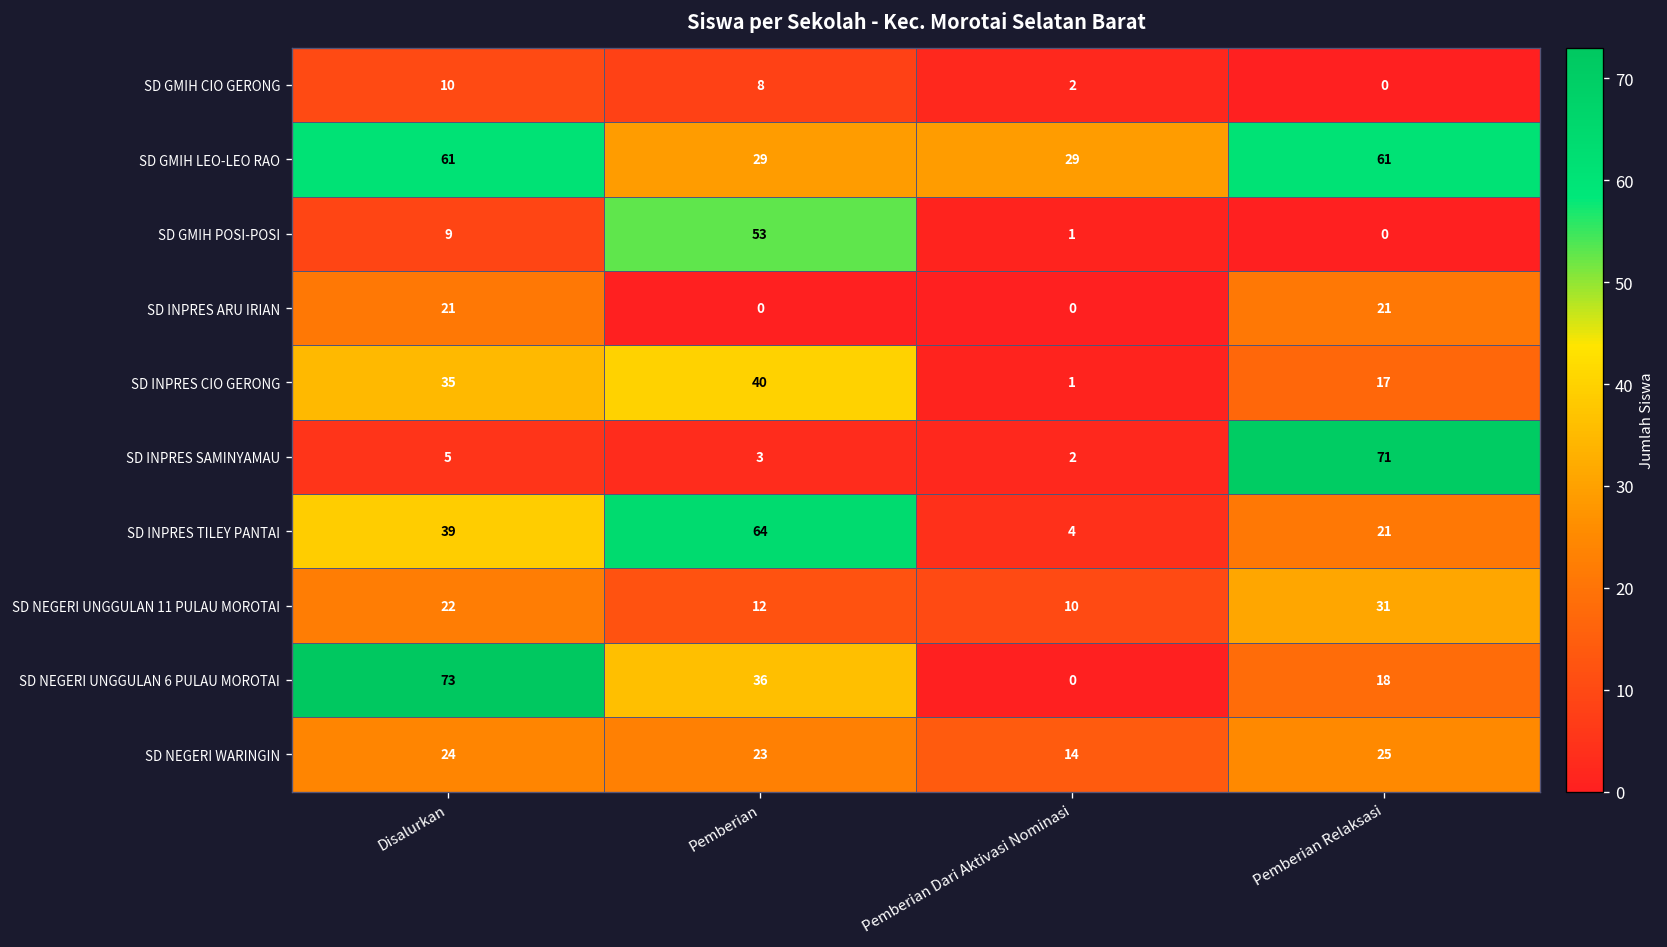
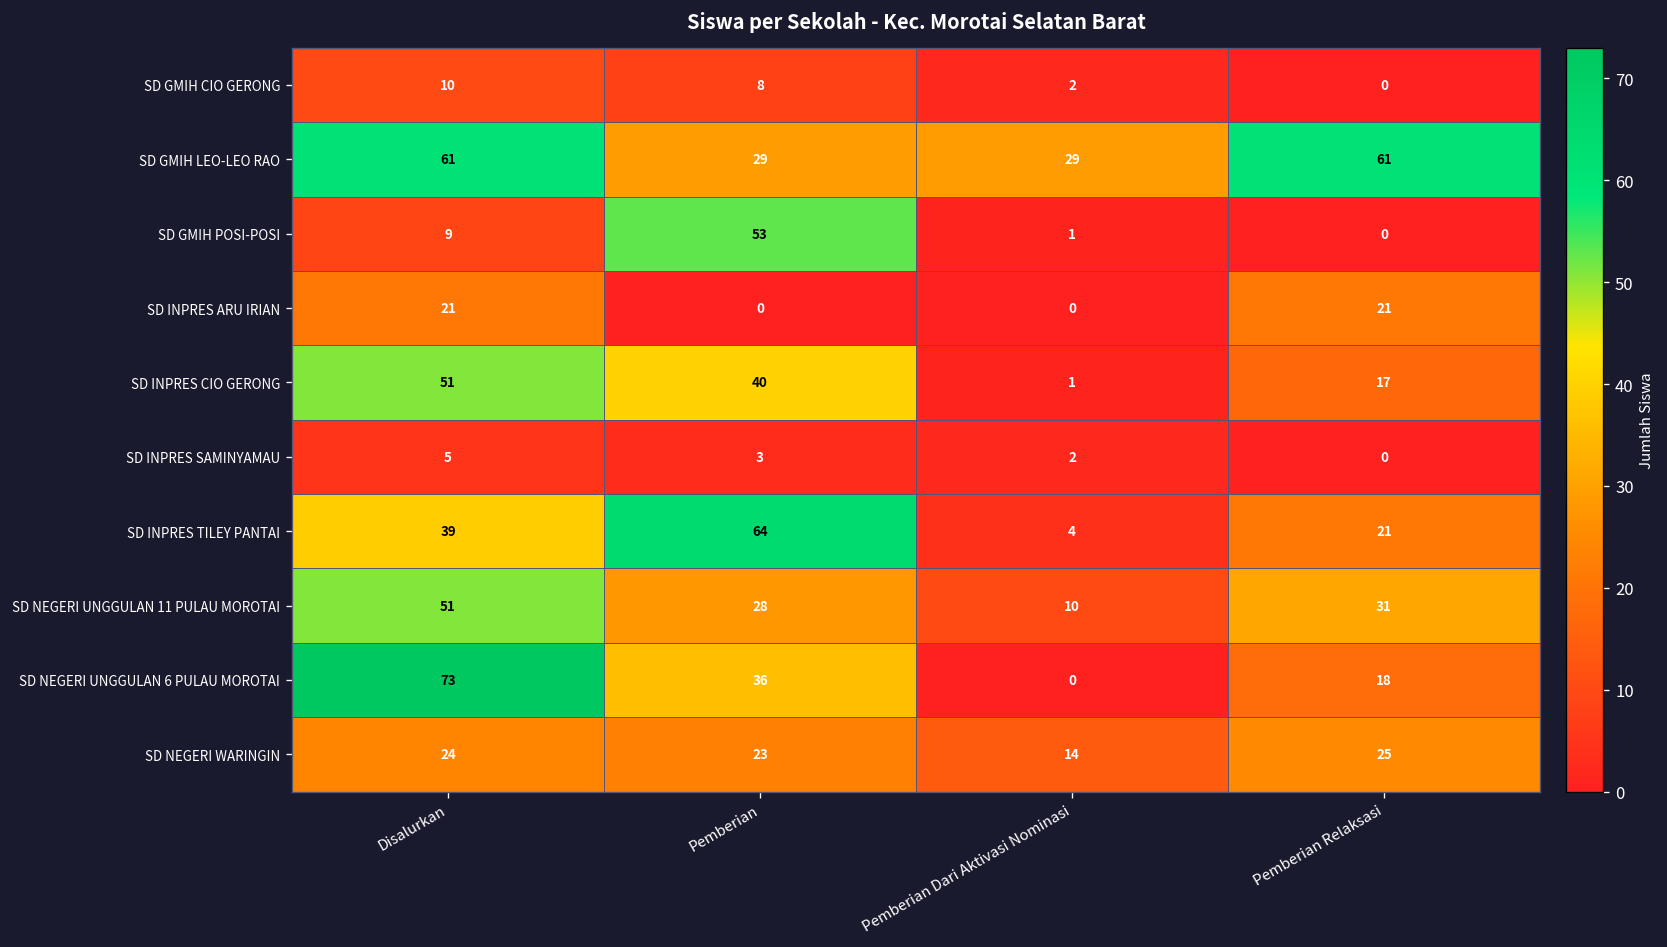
SD INPRES CIO GERONG, Disalurkan: 35 -> 51
SD INPRES SAMINYAMAU, Pemberian Relaksasi: 71 -> 0
SD NEGERI UNGGULAN 11 PULAU MOROTAI, Disalurkan: 22 -> 51
SD NEGERI UNGGULAN 11 PULAU MOROTAI, Pemberian: 12 -> 28
